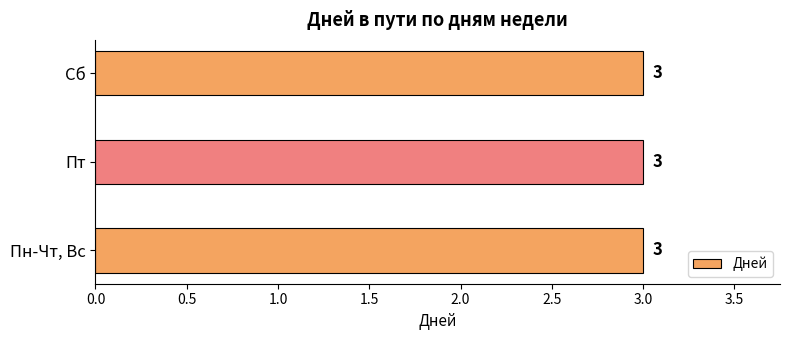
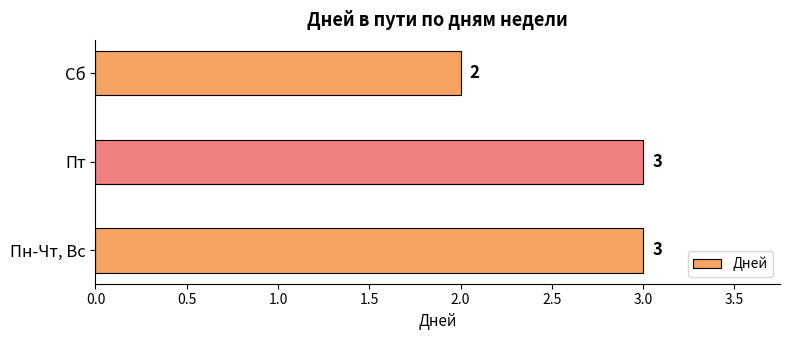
Сб: 3 -> 2
